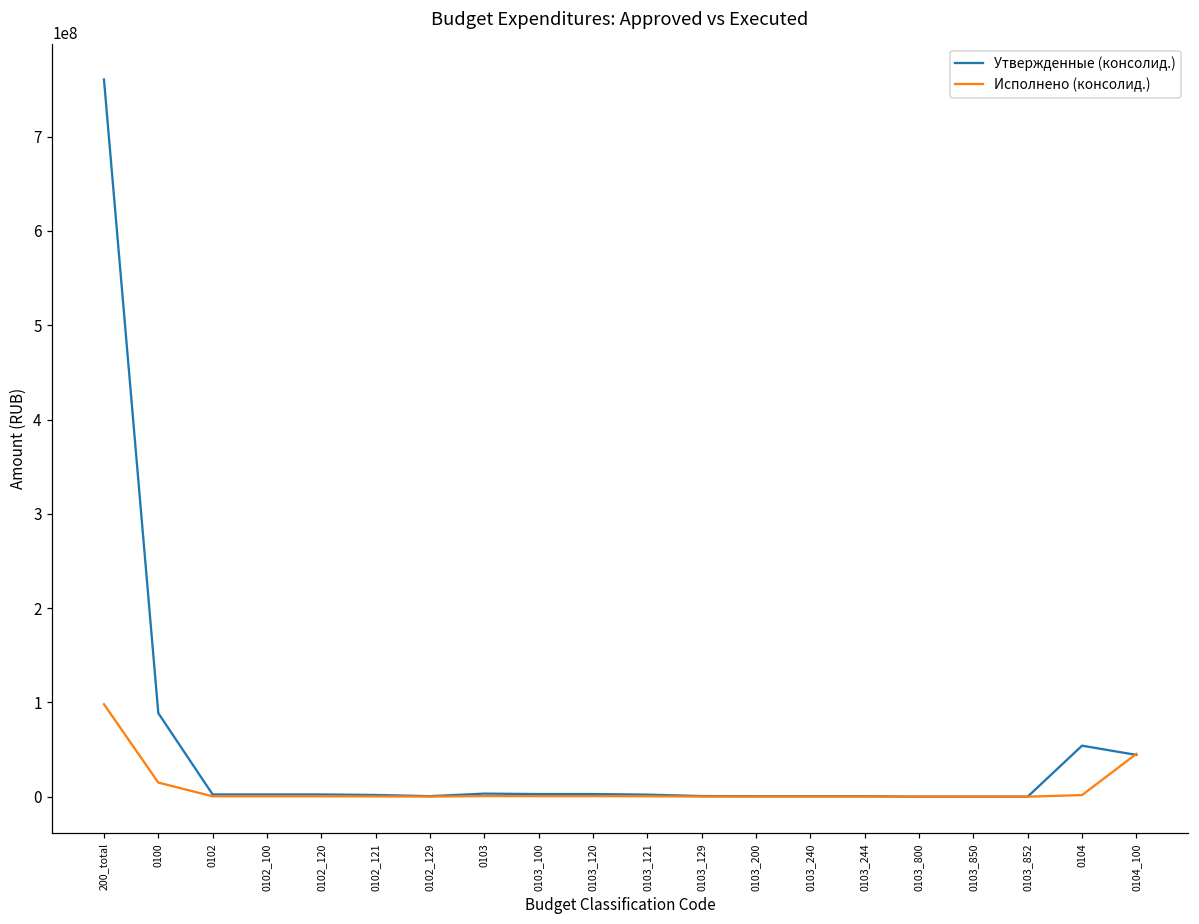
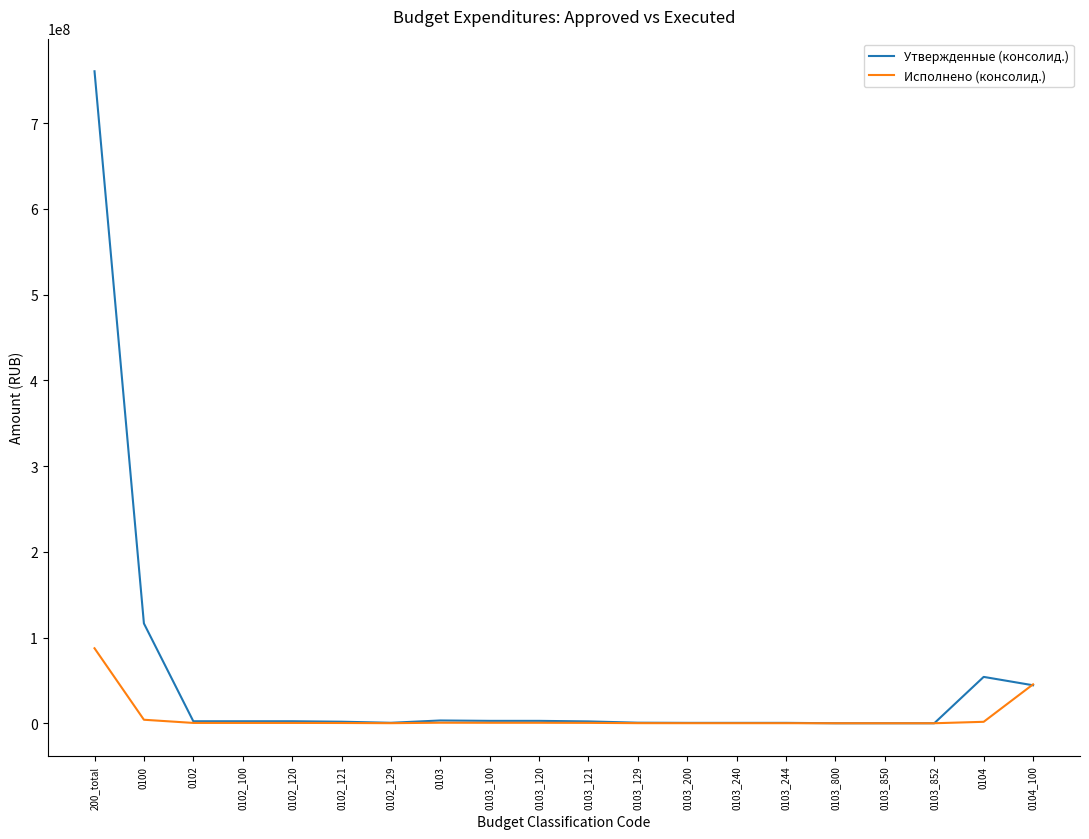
Исполнено (консолид.), 200_total: 100000000 -> 90000000
Утвержденные (консолид.), 0100: 90000000 -> 120000000
Исполнено (консолид.), 0100: 10000000 -> 0
